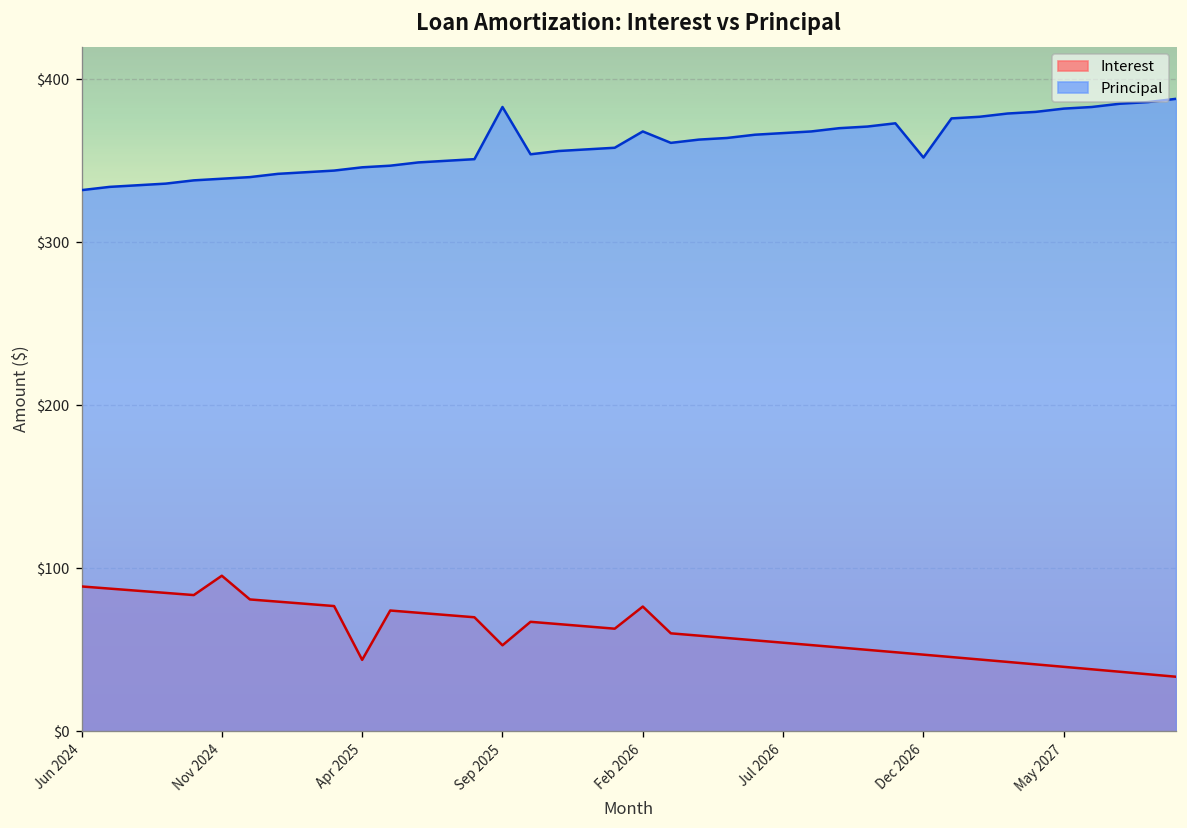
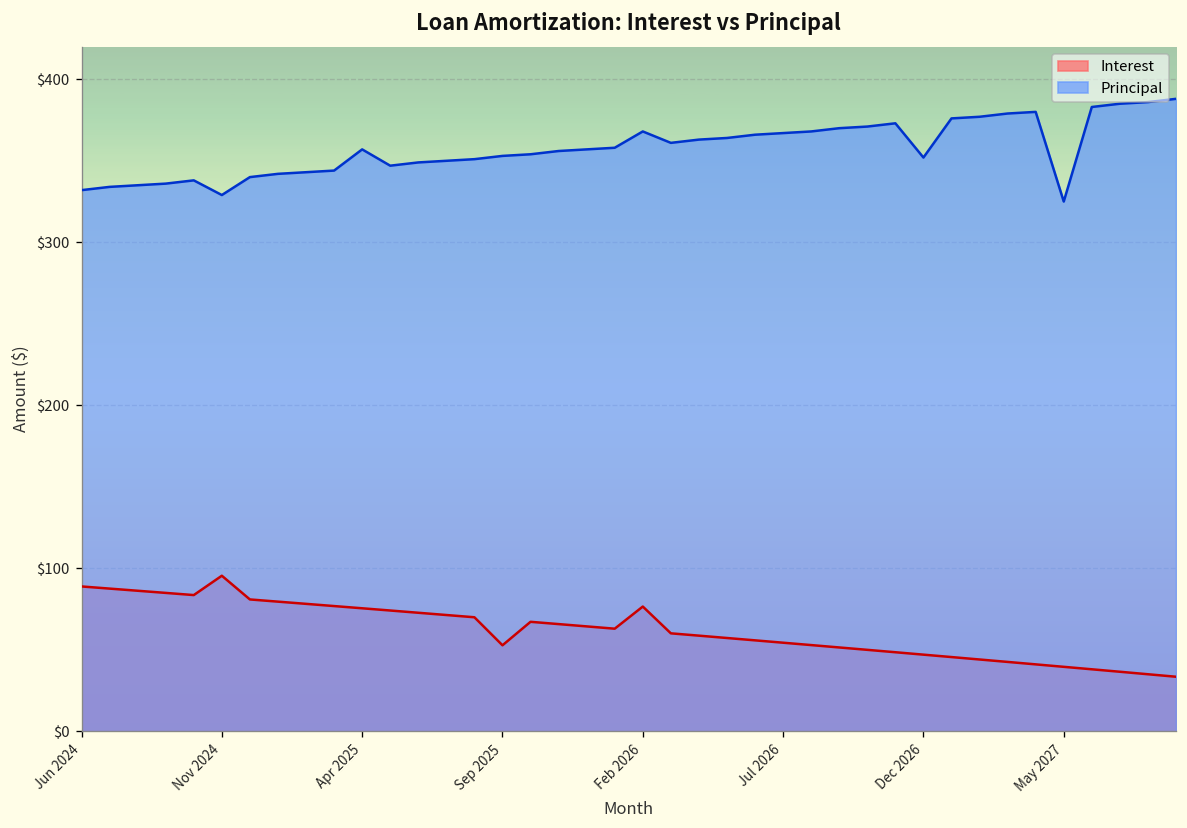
Principal, Nov 2024: $339 -> $329
Interest, Apr 2025: $44 -> $76
Principal, Apr 2025: $346 -> $357
Principal, Sep 2025: $383 -> $353
Principal, May 2027: $382 -> $325
